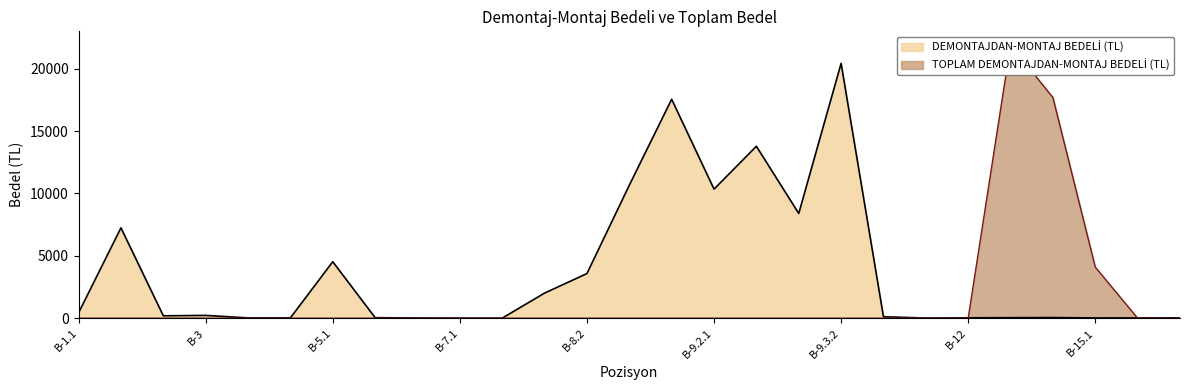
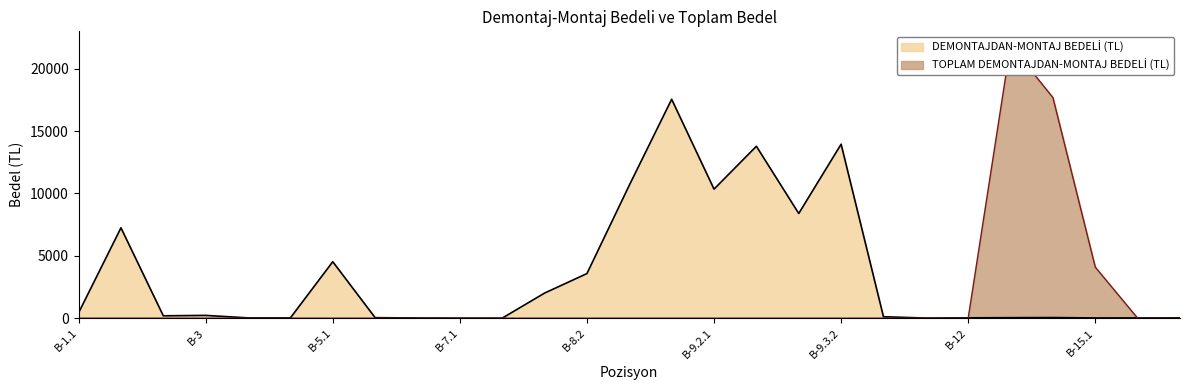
DEMONTAJDAN-MONTAJ BEDELİ (TL), B-9.3.2: 20400 -> 14000
